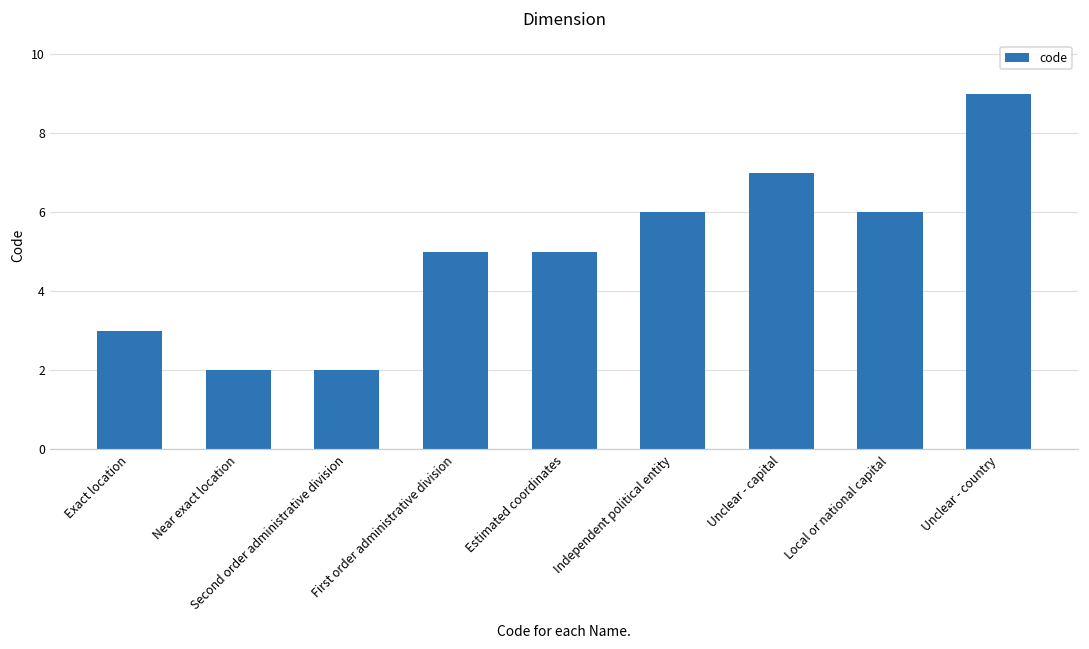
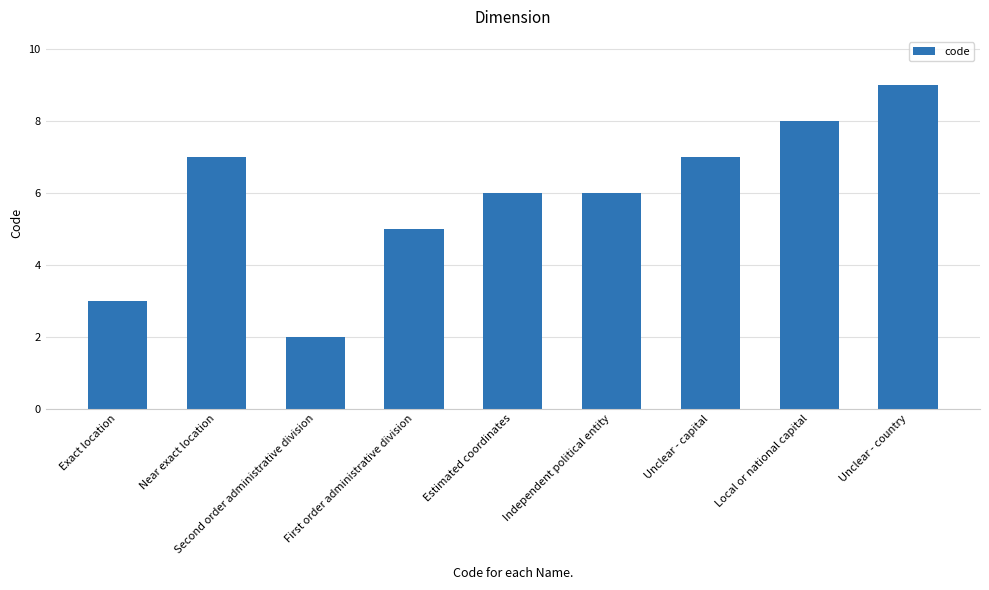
Near exact location: 2 -> 7
Estimated coordinates: 5 -> 6
Local or national capital: 6 -> 8
